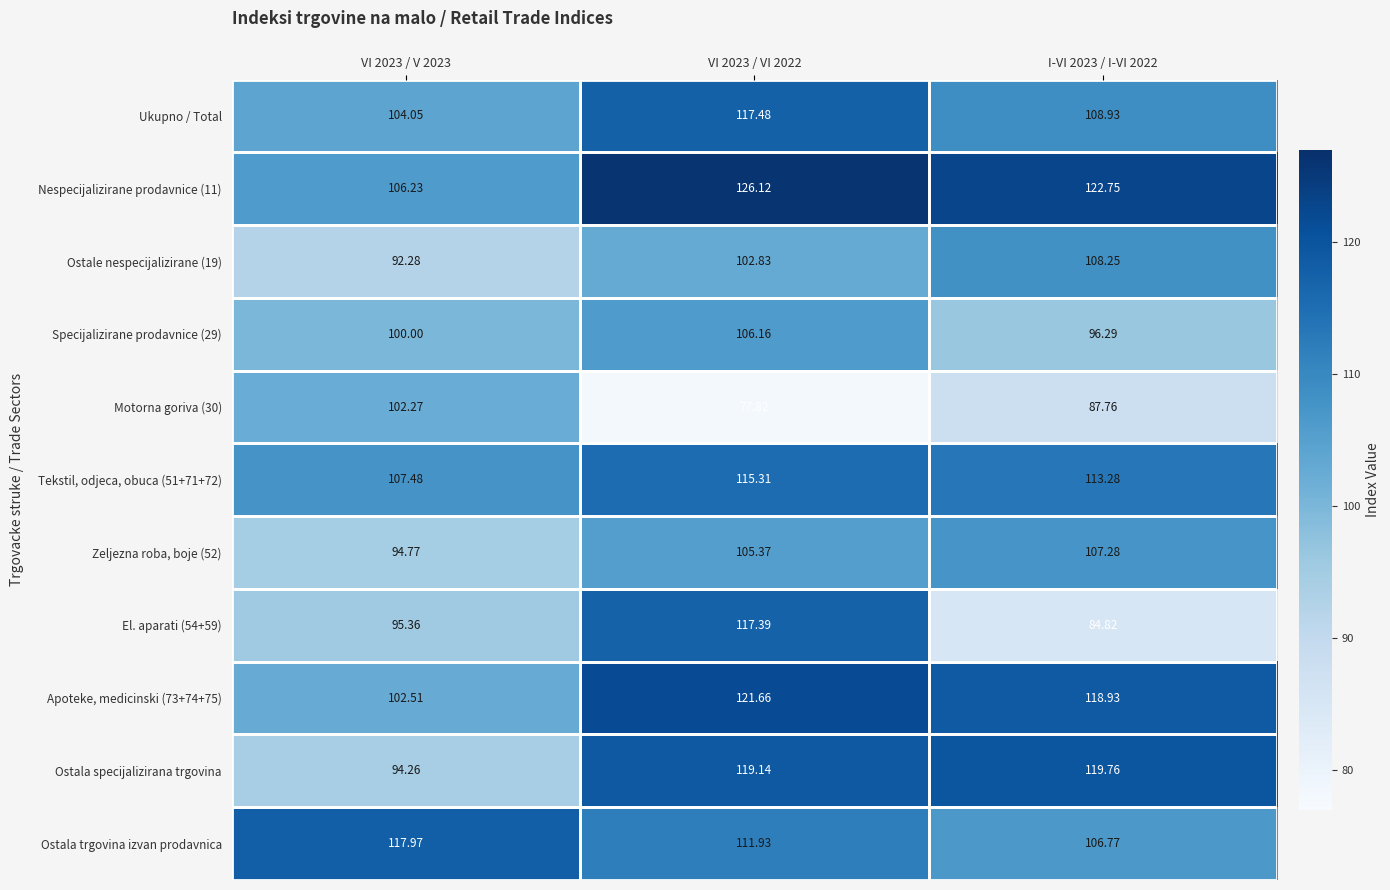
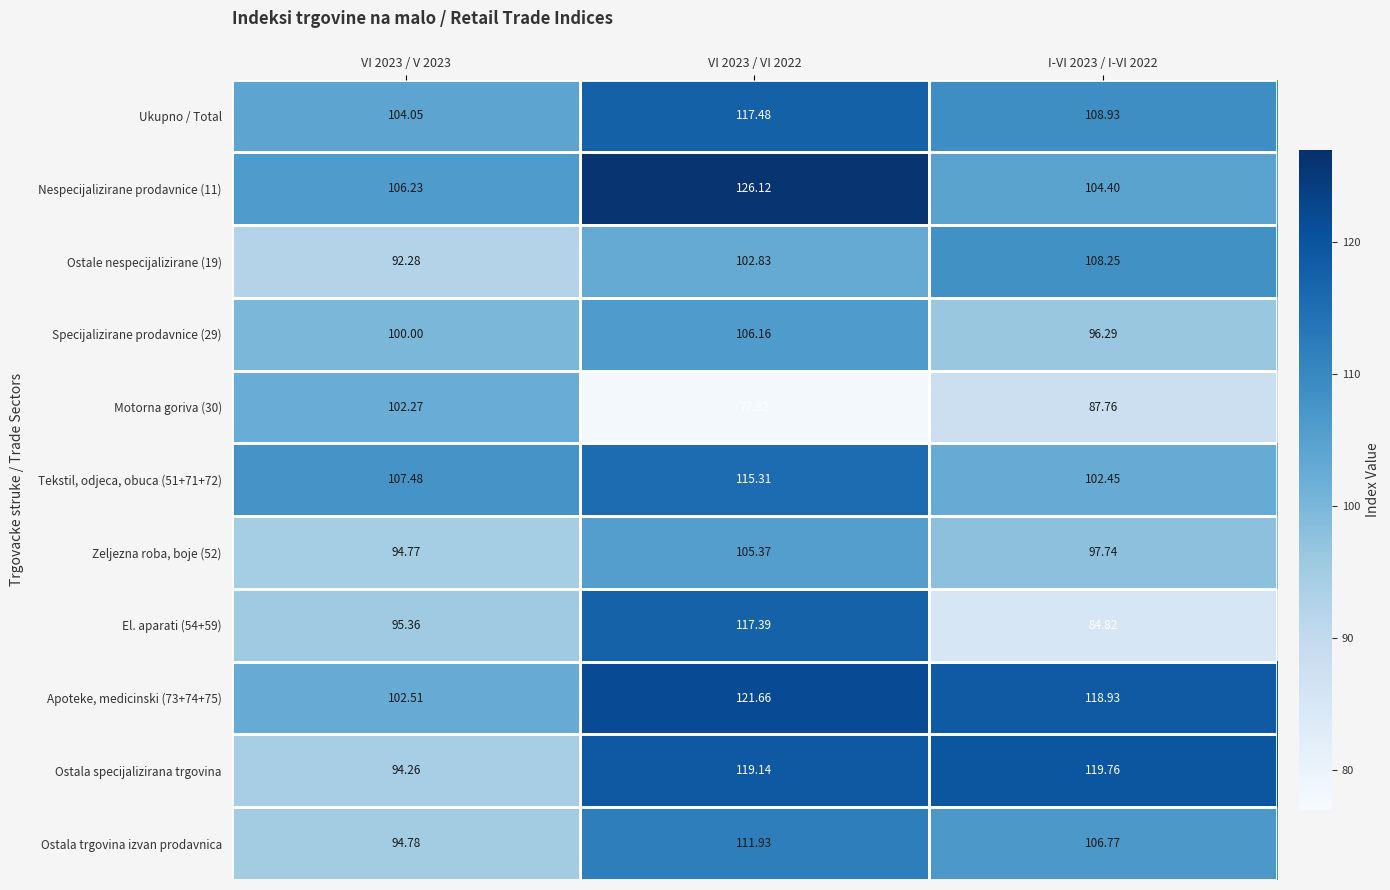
Nespecijalizirane prodavnice (11), I-VI 2023 / I-VI 2022: 122.75 -> 104.40
Tekstil, odjeca, obuca (51+71+72), I-VI 2023 / I-VI 2022: 113.28 -> 102.45
Zeljezna roba, boje (52), I-VI 2023 / I-VI 2022: 107.28 -> 97.74
Ostala trgovina izvan prodavnica, VI 2023 / V 2023: 117.97 -> 94.78
